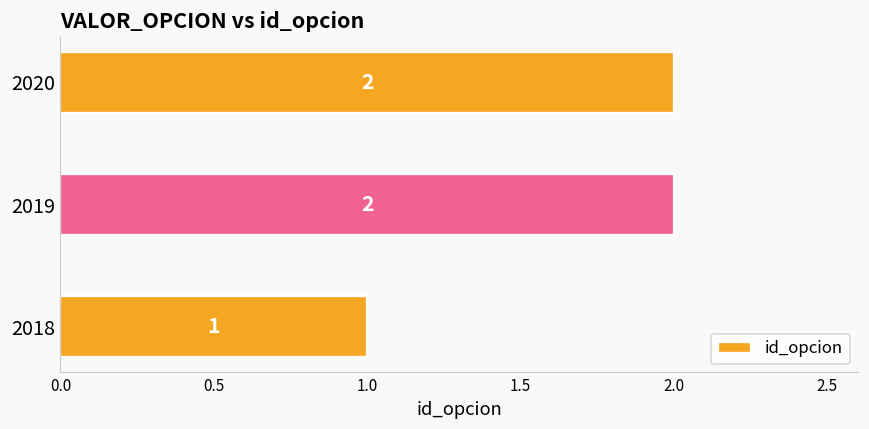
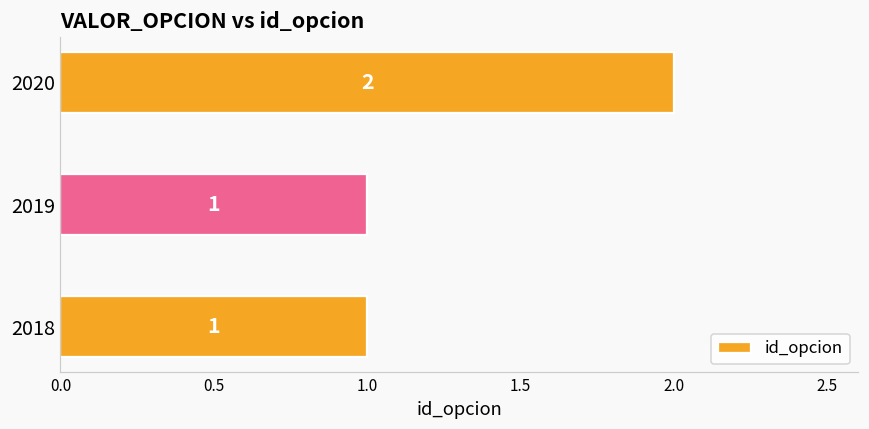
2019: 2 -> 1
